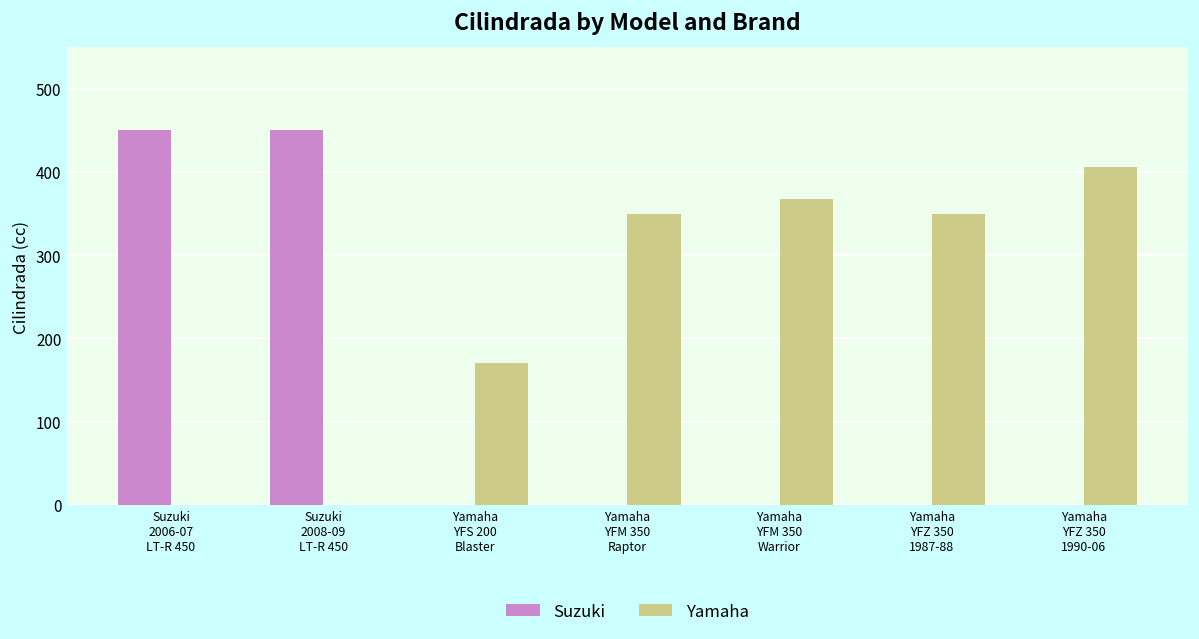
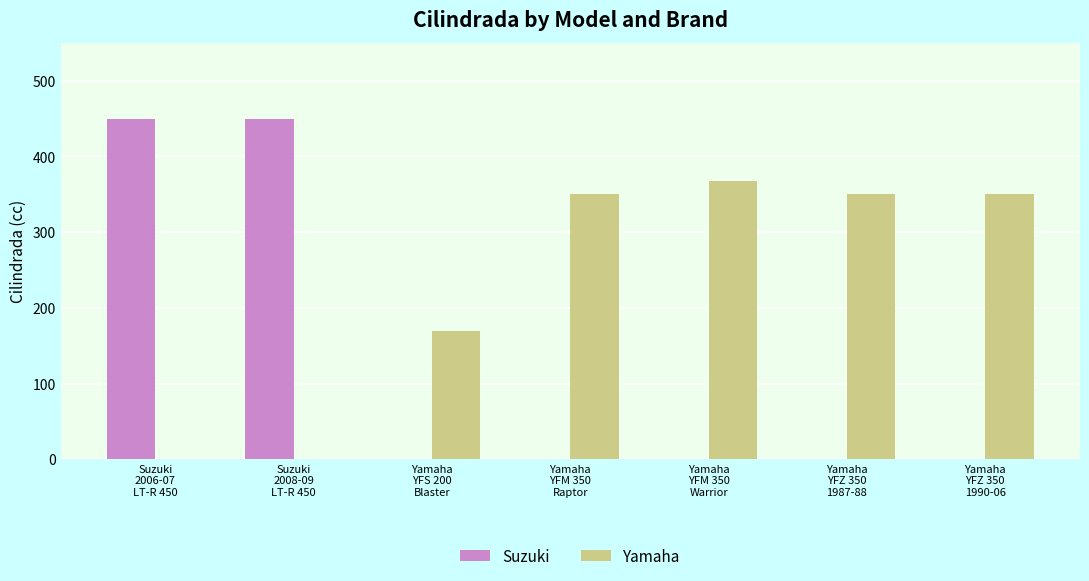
Yamaha, Yamaha YFZ 350 1990-06: 410 -> 350
